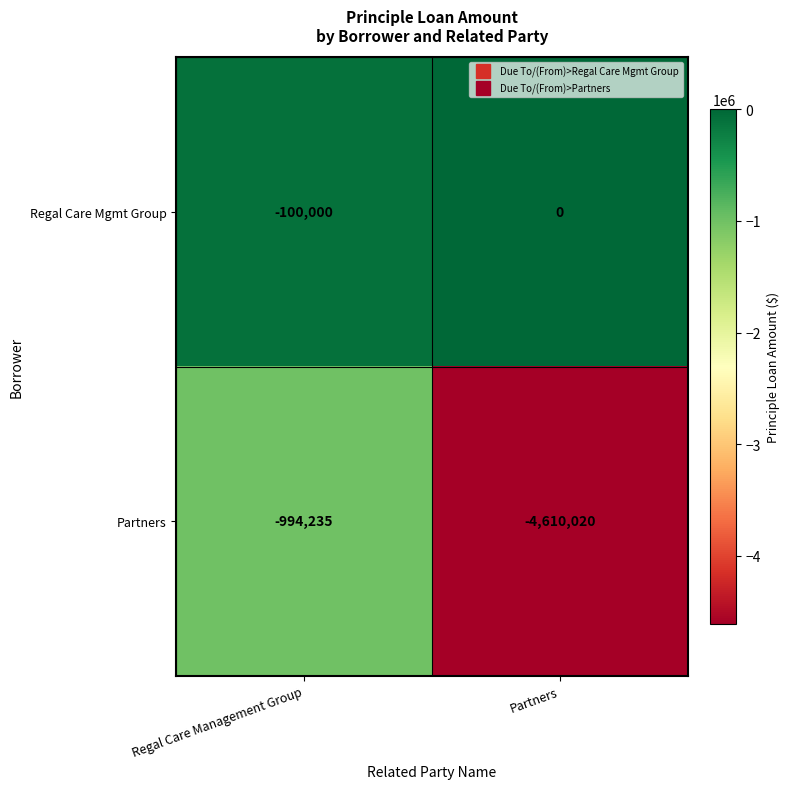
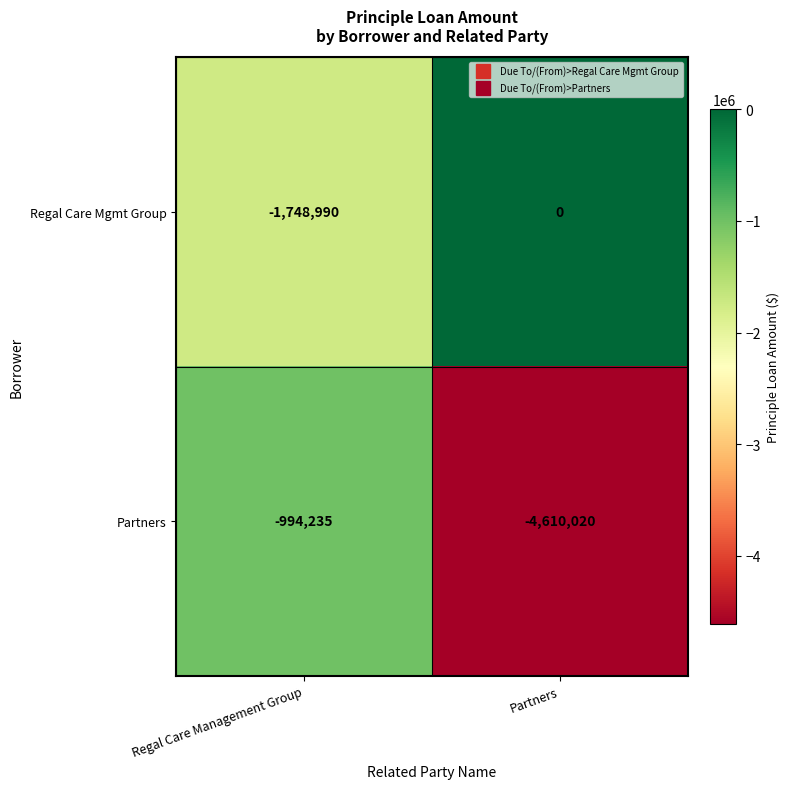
Regal Care Mgmt Group, Regal Care Management Group: -100,000 -> -1,748,990
